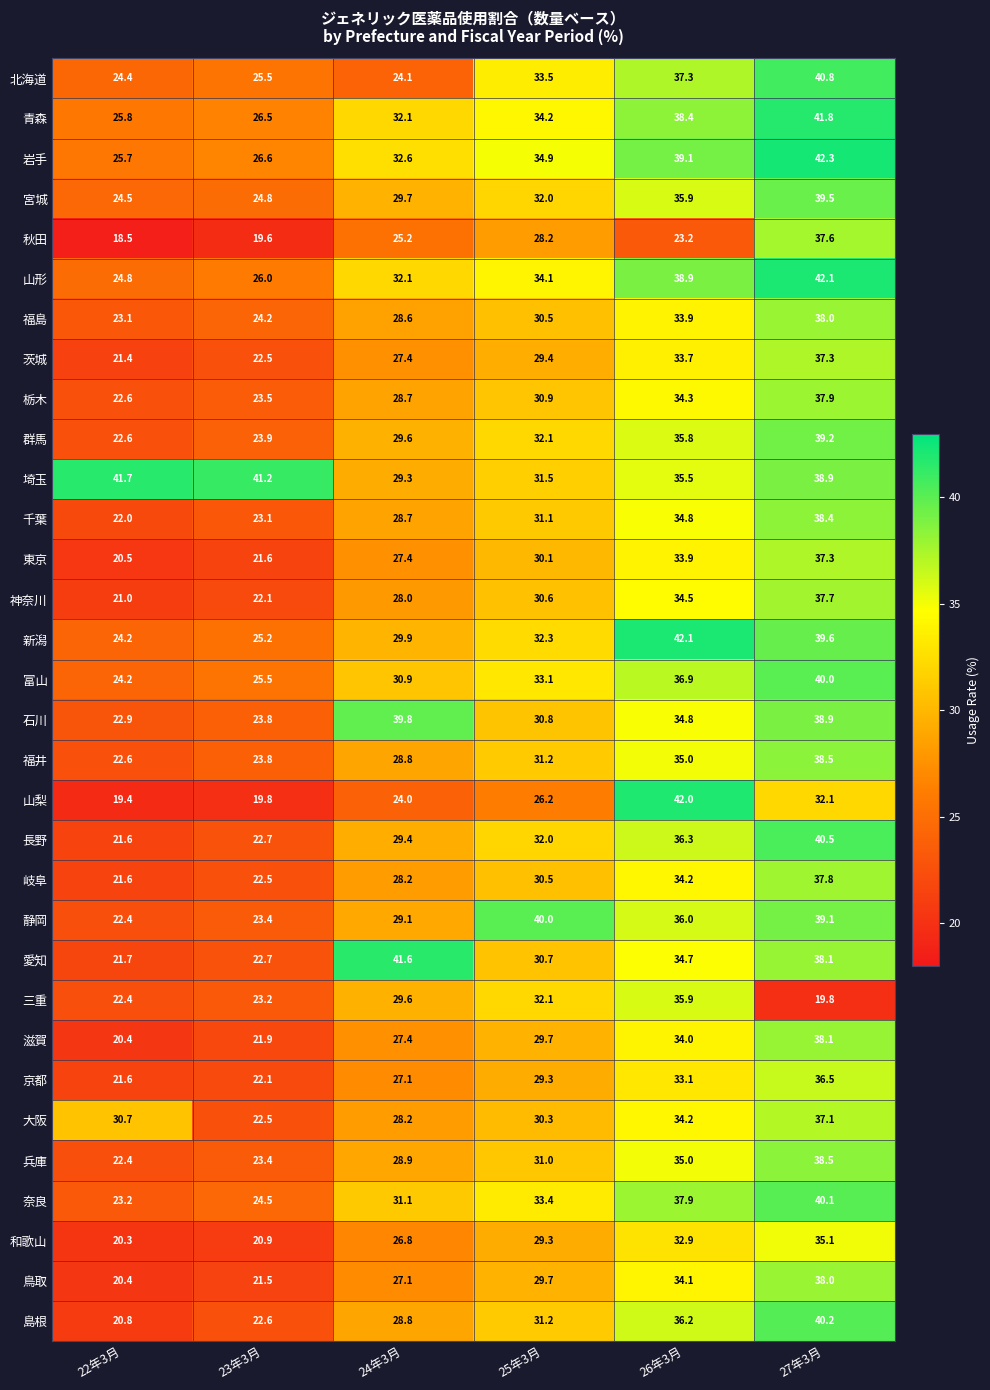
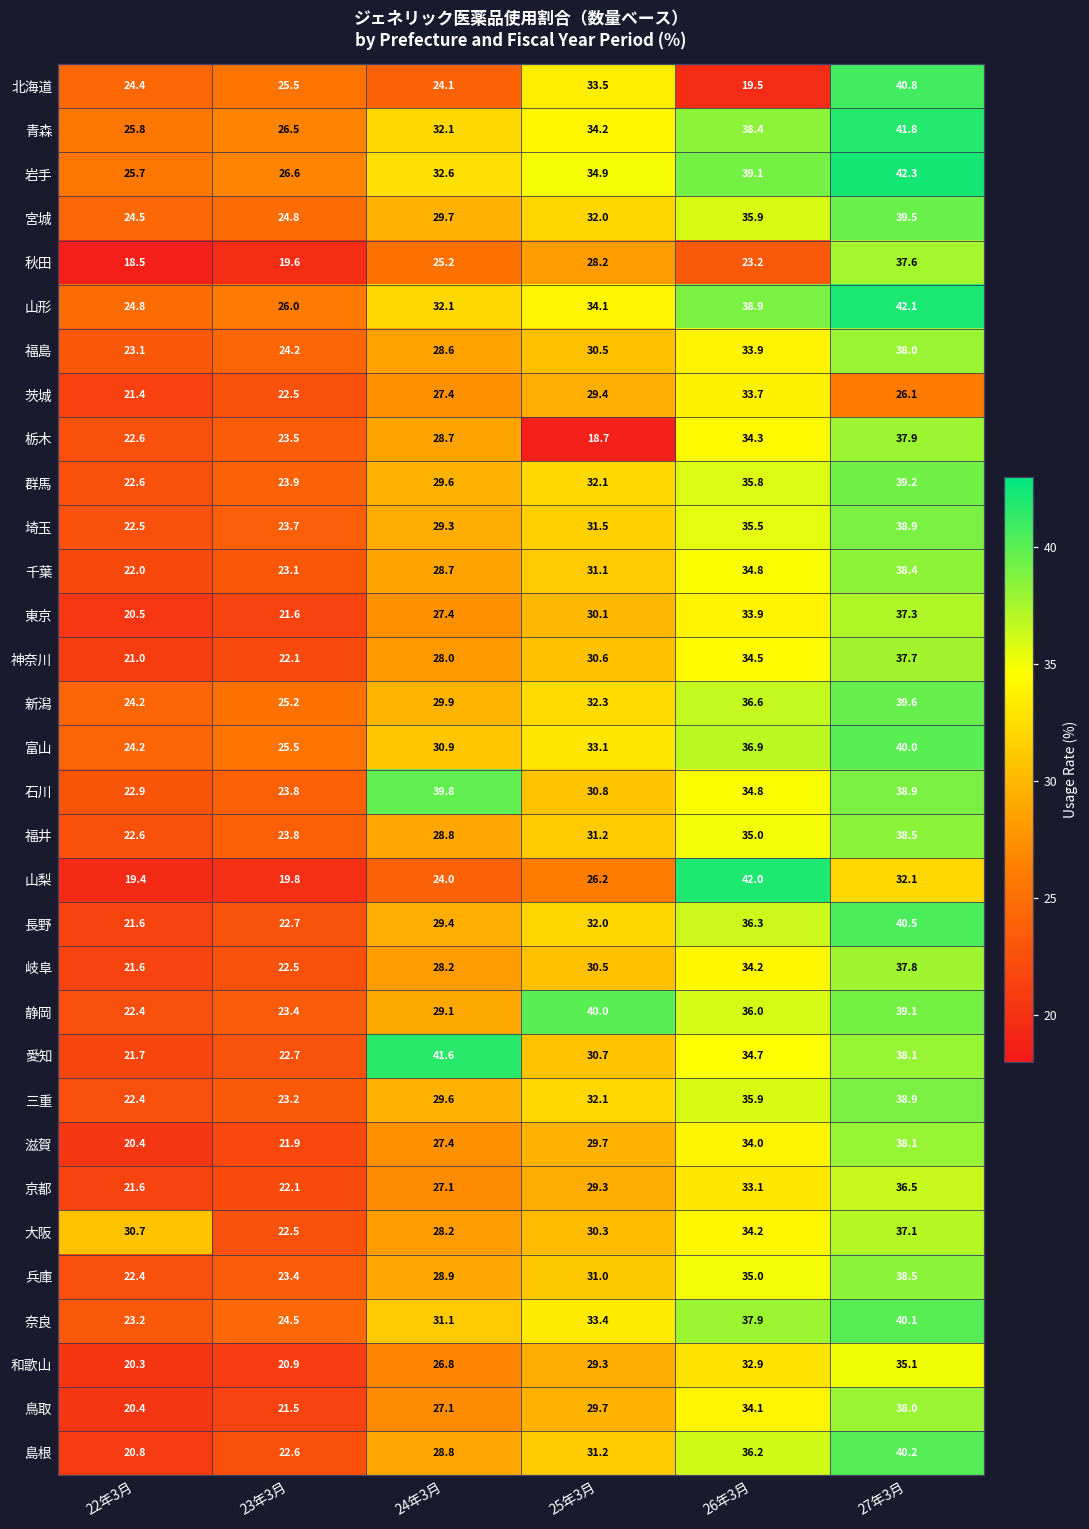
北海道, 26年3月: 37.3 -> 19.5
茨城, 27年3月: 37.3 -> 26.1
栃木, 25年3月: 30.9 -> 18.7
埼玉, 22年3月: 41.7 -> 22.5
埼玉, 23年3月: 41.2 -> 23.7
新潟, 26年3月: 42.1 -> 36.6
三重, 27年3月: 19.8 -> 38.9
